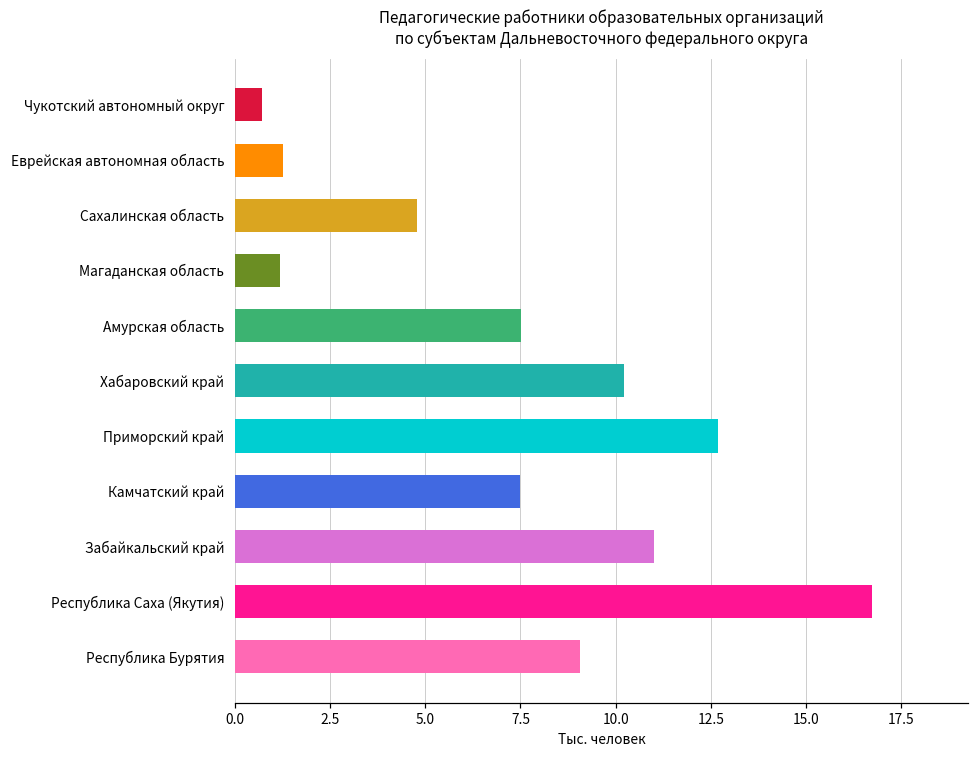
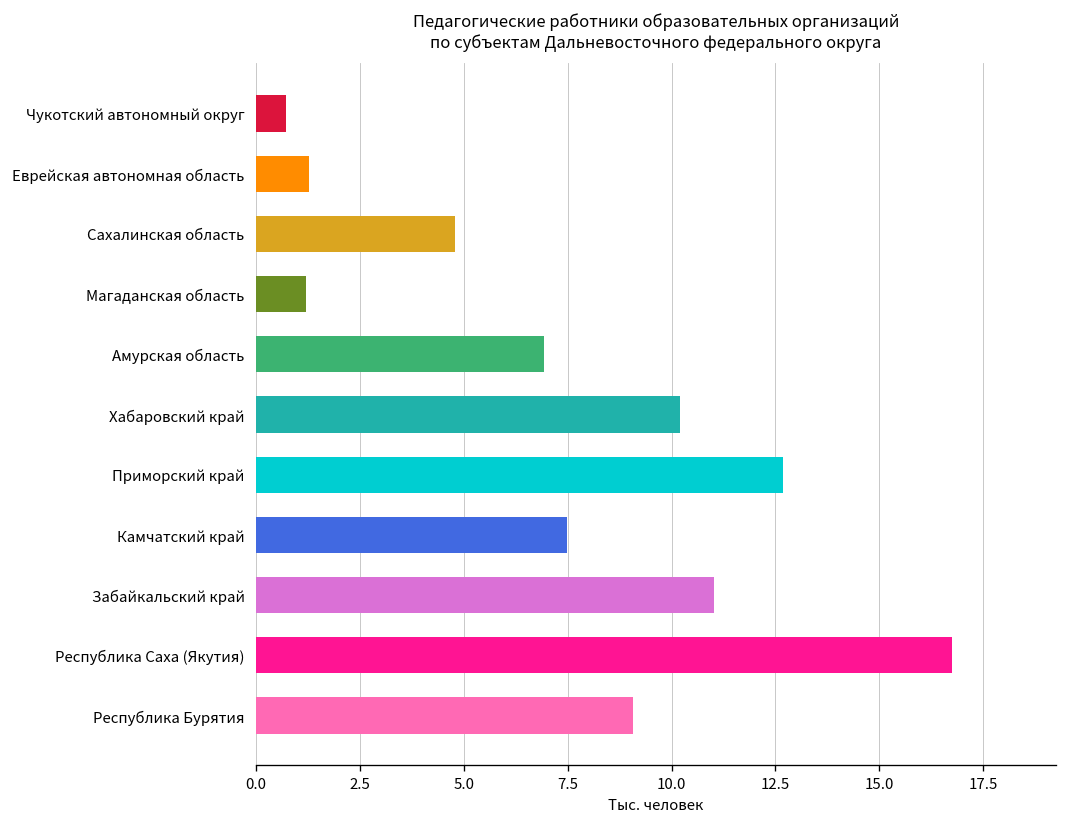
Амурская область: 7.5 -> 6.9
